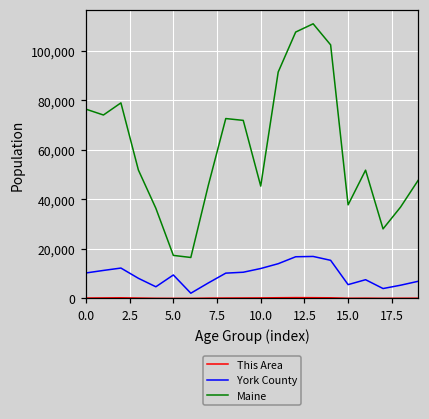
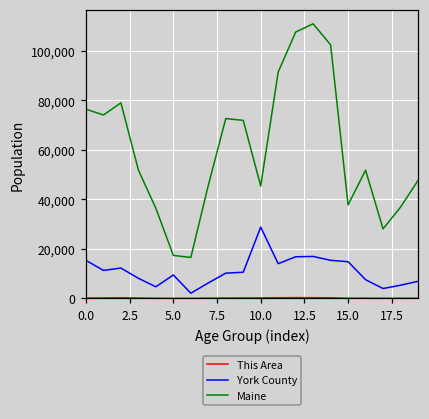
York County, 0.0: 10,000 -> 15,000
York County, 10.0: 12,000 -> 29,000
York County, 15.0: 6,000 -> 15,000
